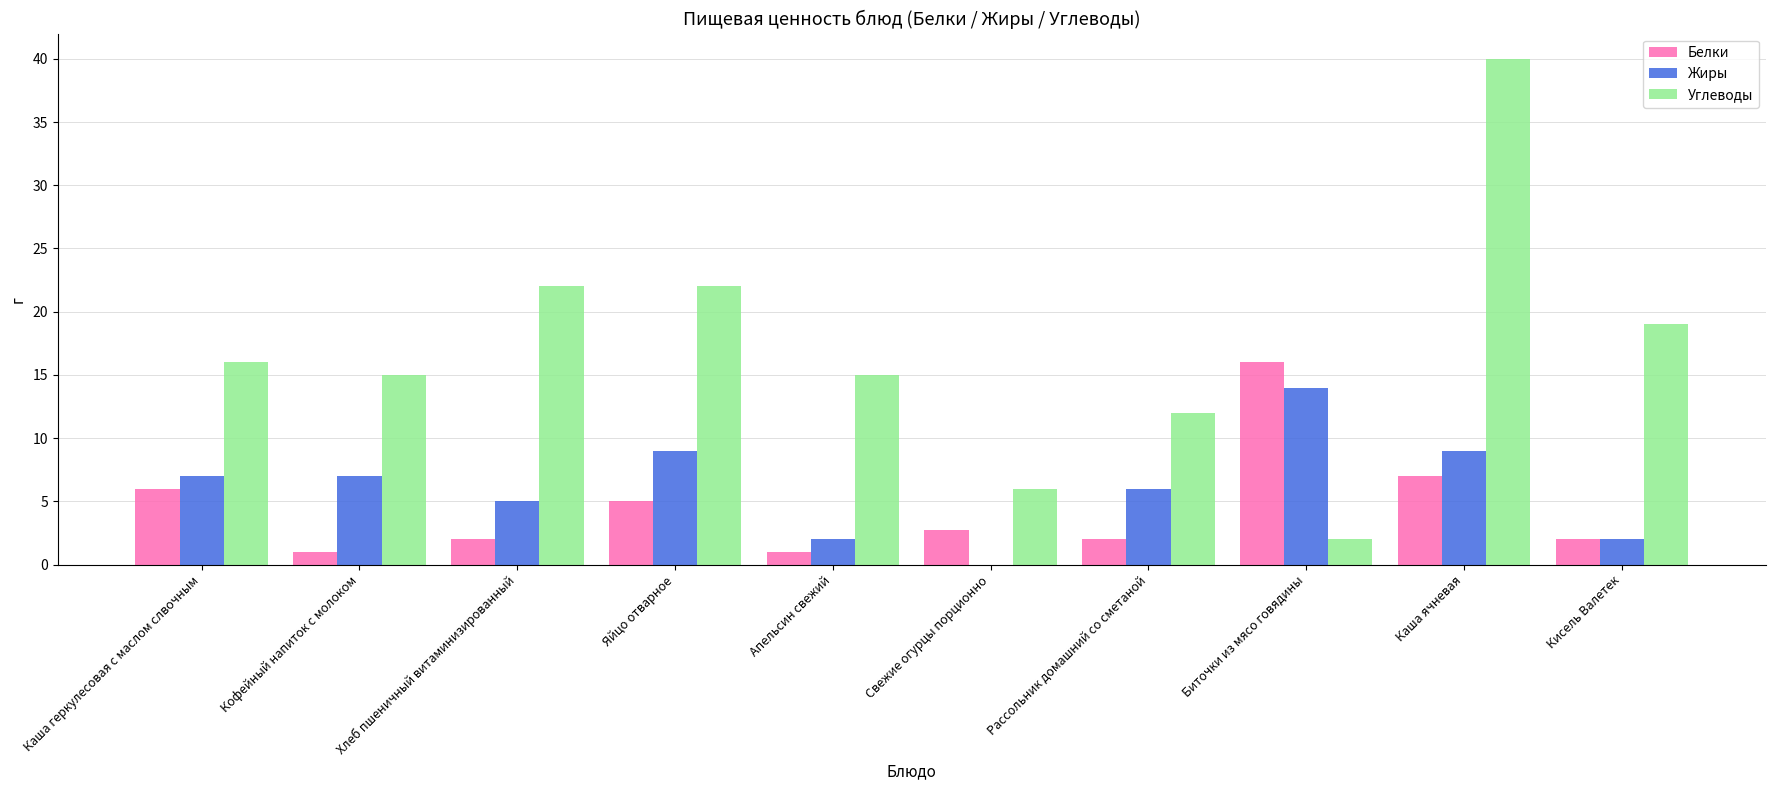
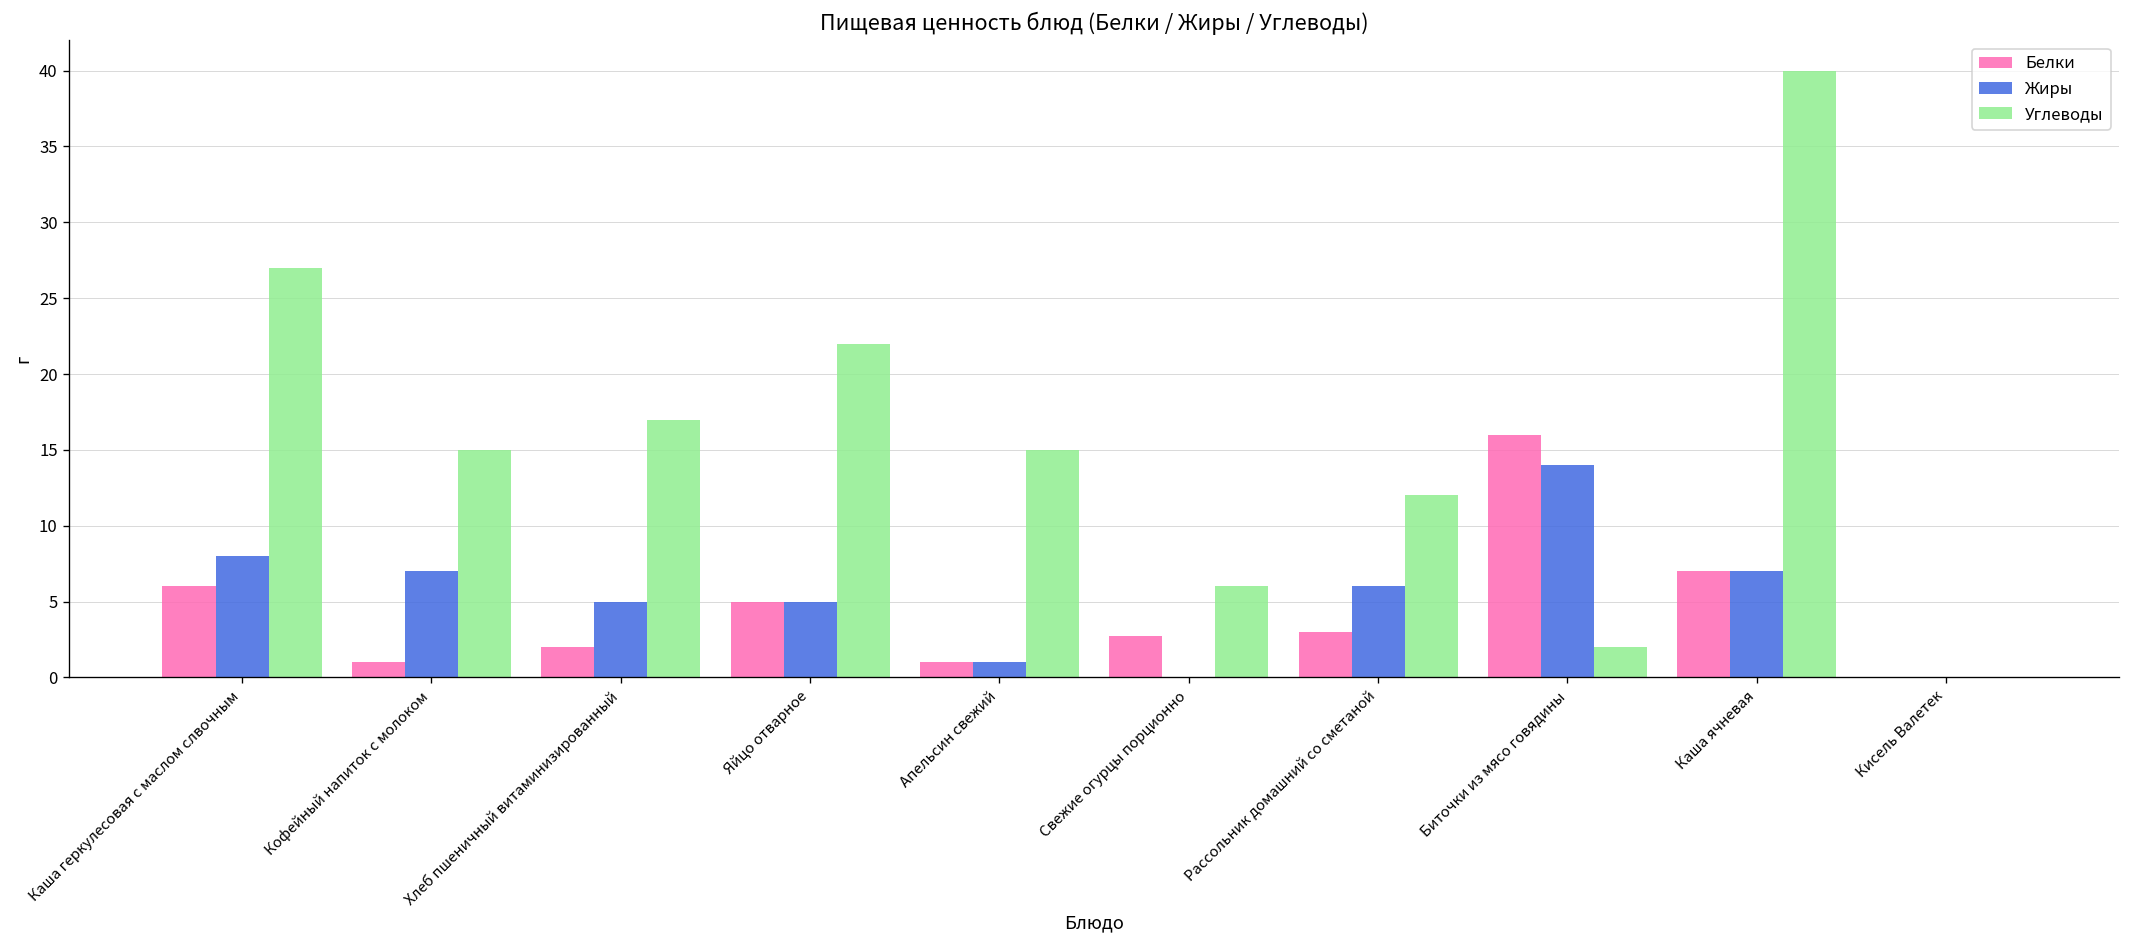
Жиры, Каша геркулесовая с маслом слвочным: 7 -> 8
Углеводы, Каша геркулесовая с маслом слвочным: 16 -> 27
Углеводы, Хлеб пшеничный витаминизированный: 22 -> 17
Жиры, Яйцо отварное: 9 -> 5
Жиры, Апельсин свежий: 2 -> 1
Белки, Рассольник домашний со сметаной: 2 -> 3
Жиры, Каша ячневая: 9 -> 7
Белки, Кисель Валетек: 2 -> 0
Жиры, Кисель Валетек: 2 -> 0
Углеводы, Кисель Валетек: 19 -> 0
